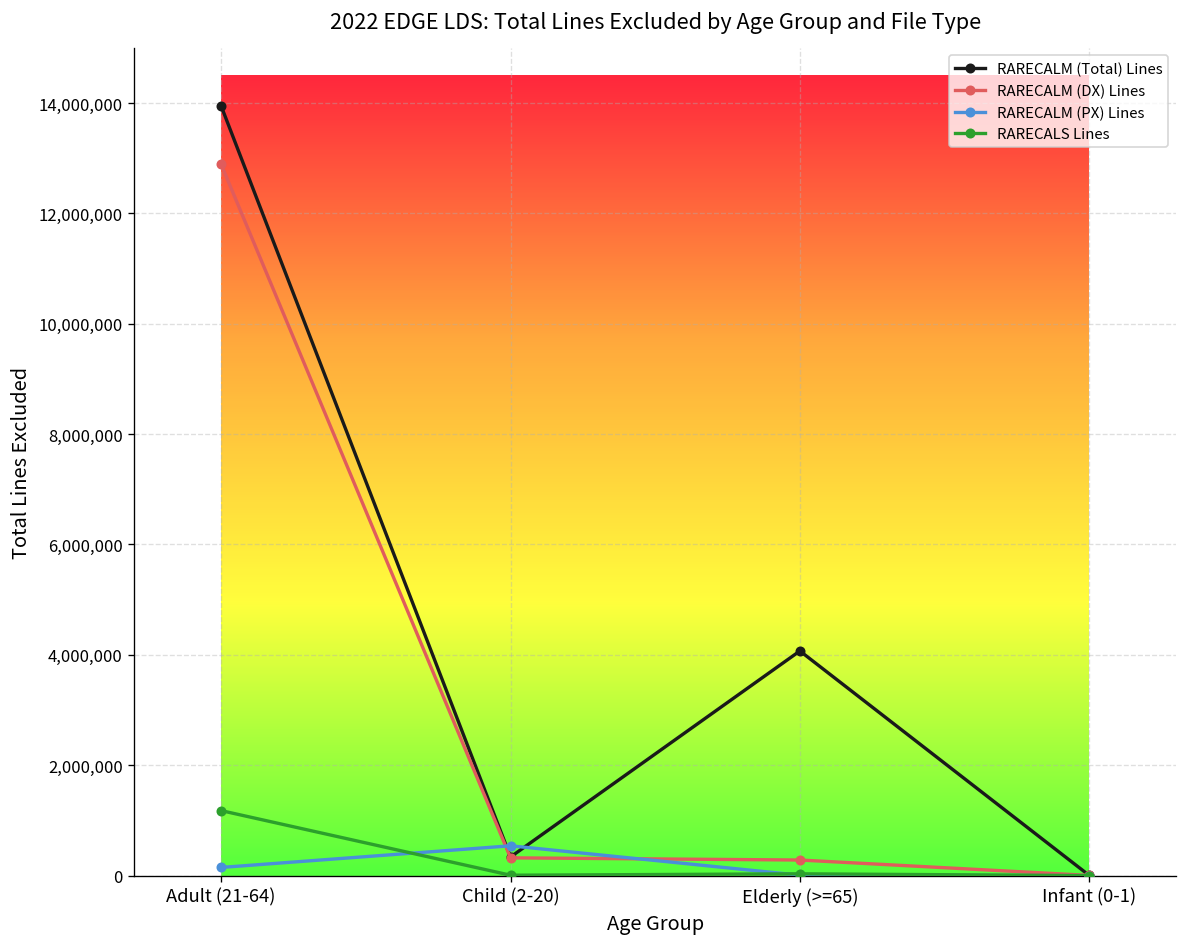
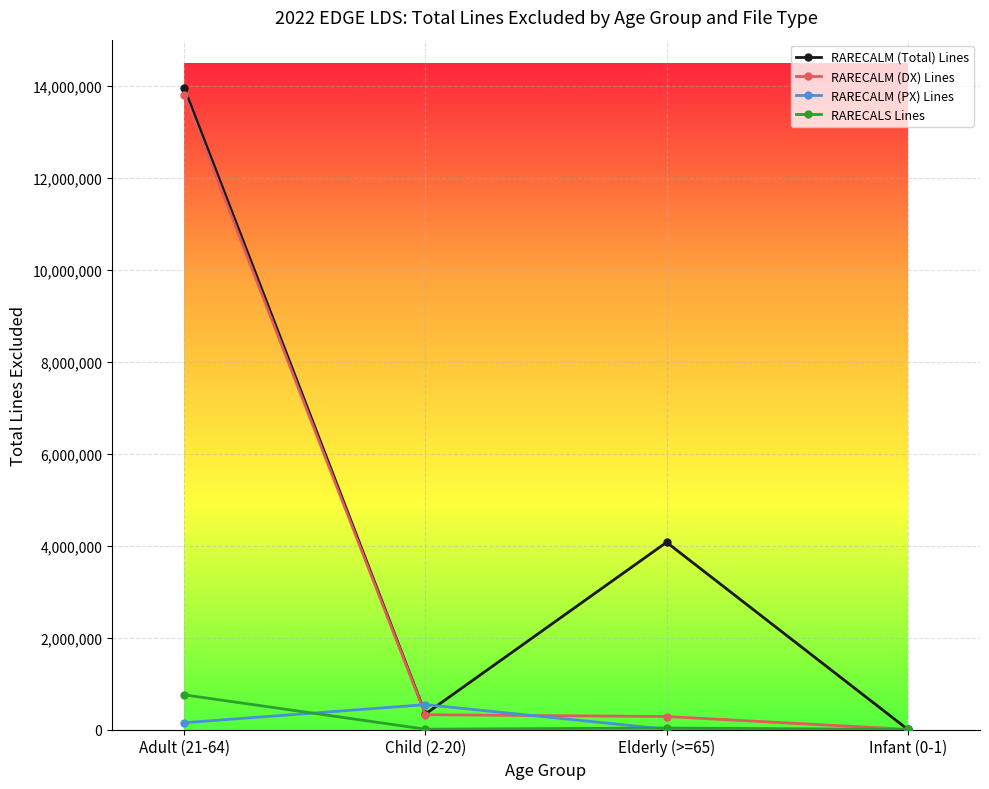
RARECALM (DX) Lines, Adult (21-64): 12,900,000 -> 13,800,000
RARECALS Lines, Adult (21-64): 1,200,000 -> 800,000
